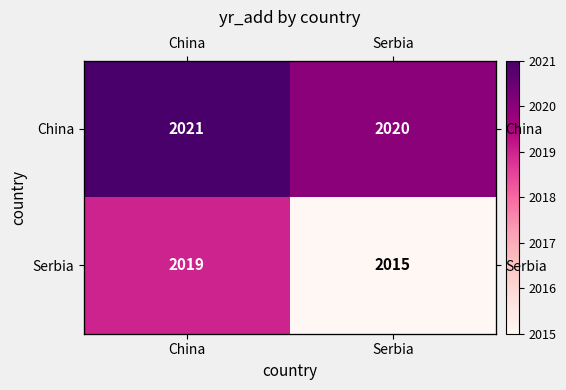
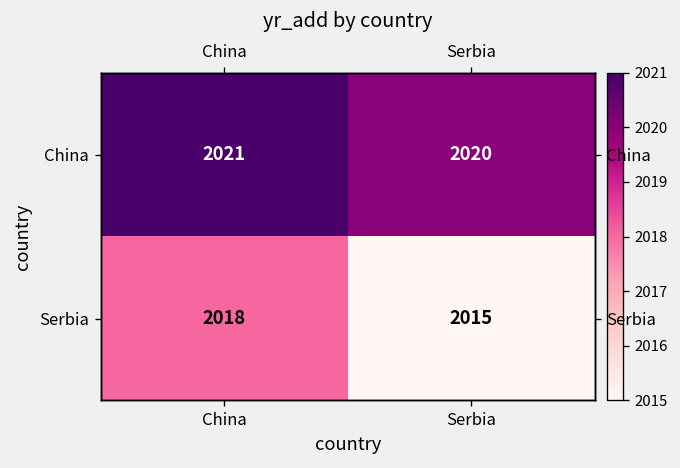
Serbia, China: 2019 -> 2018
